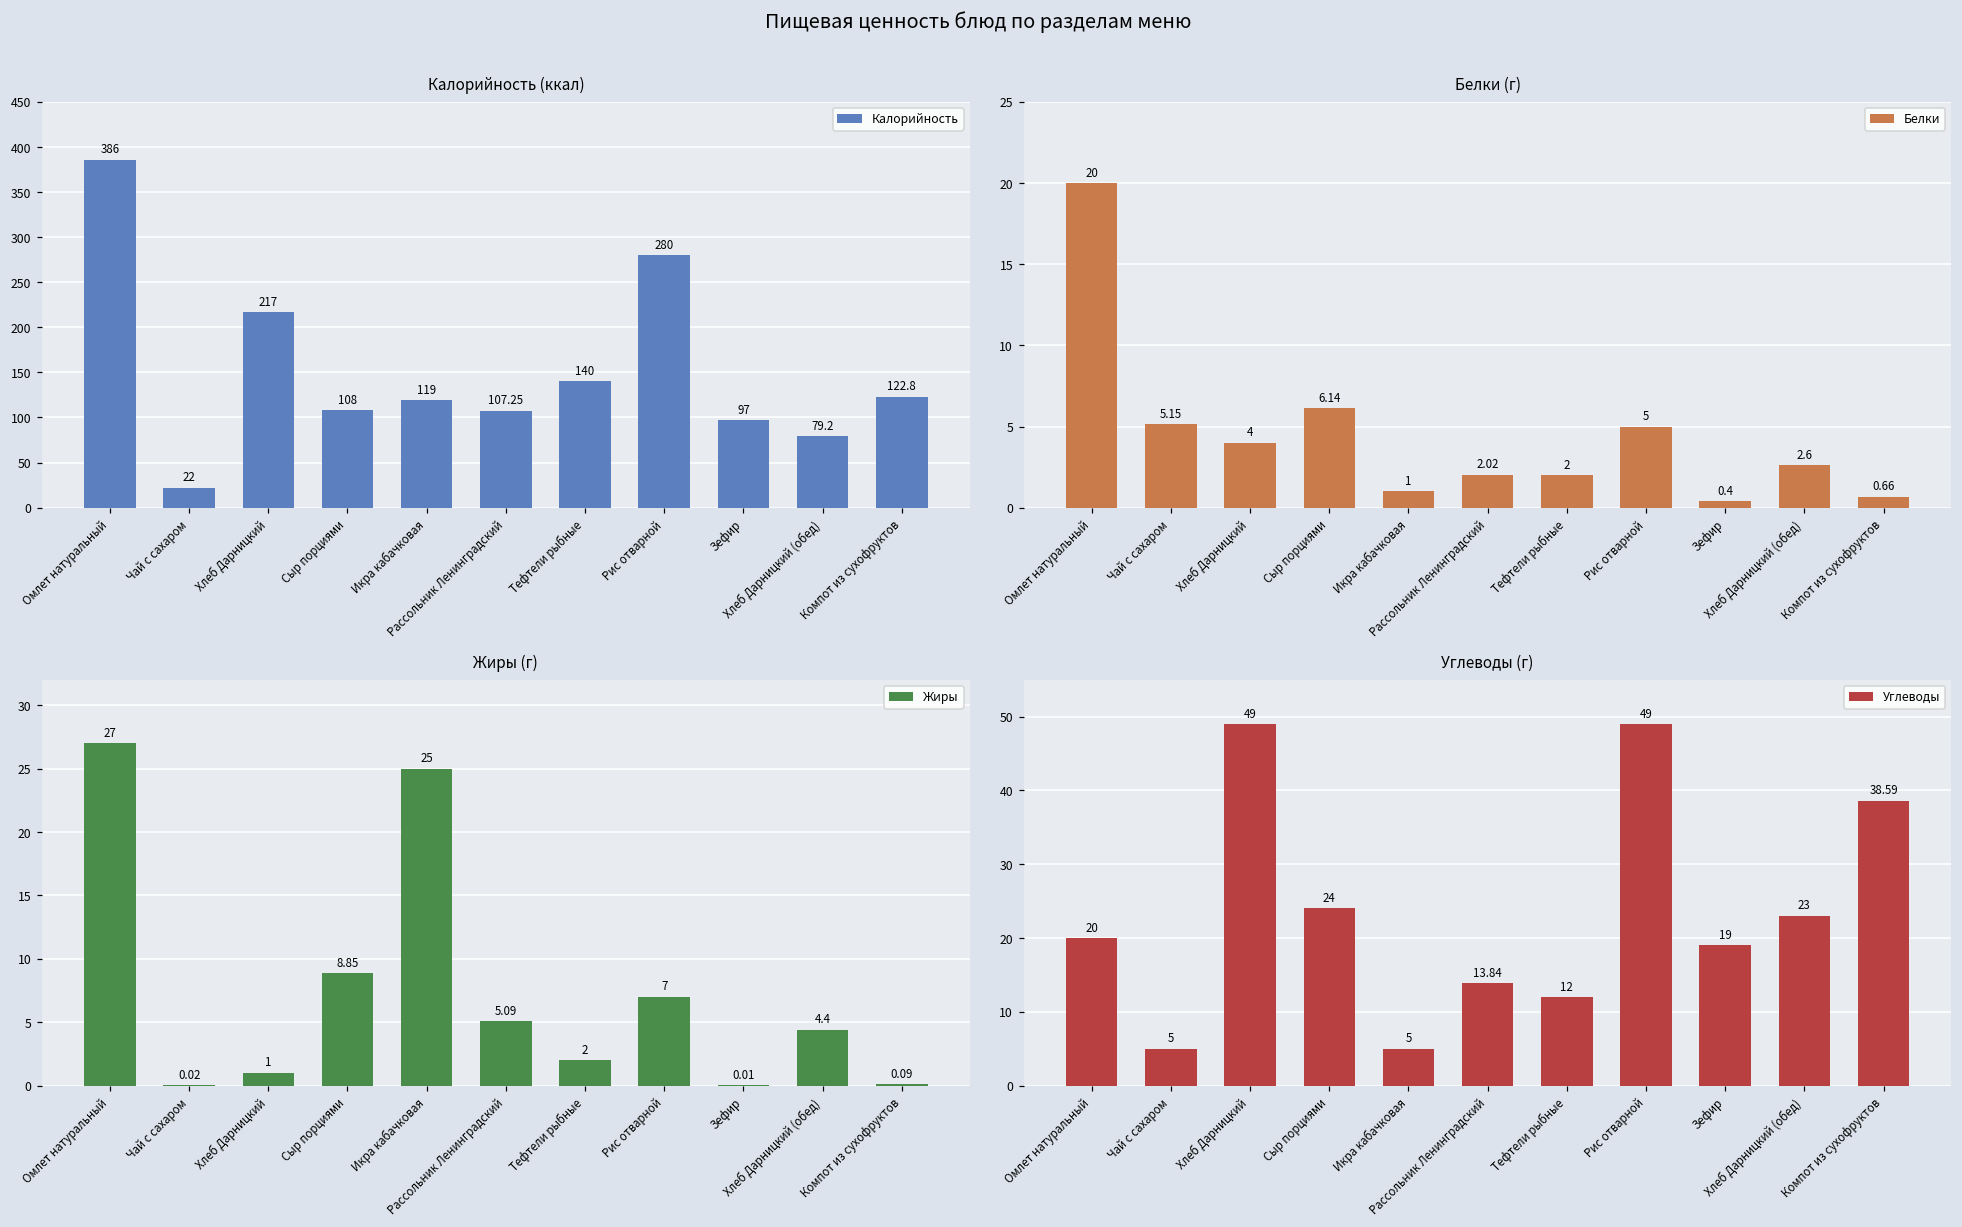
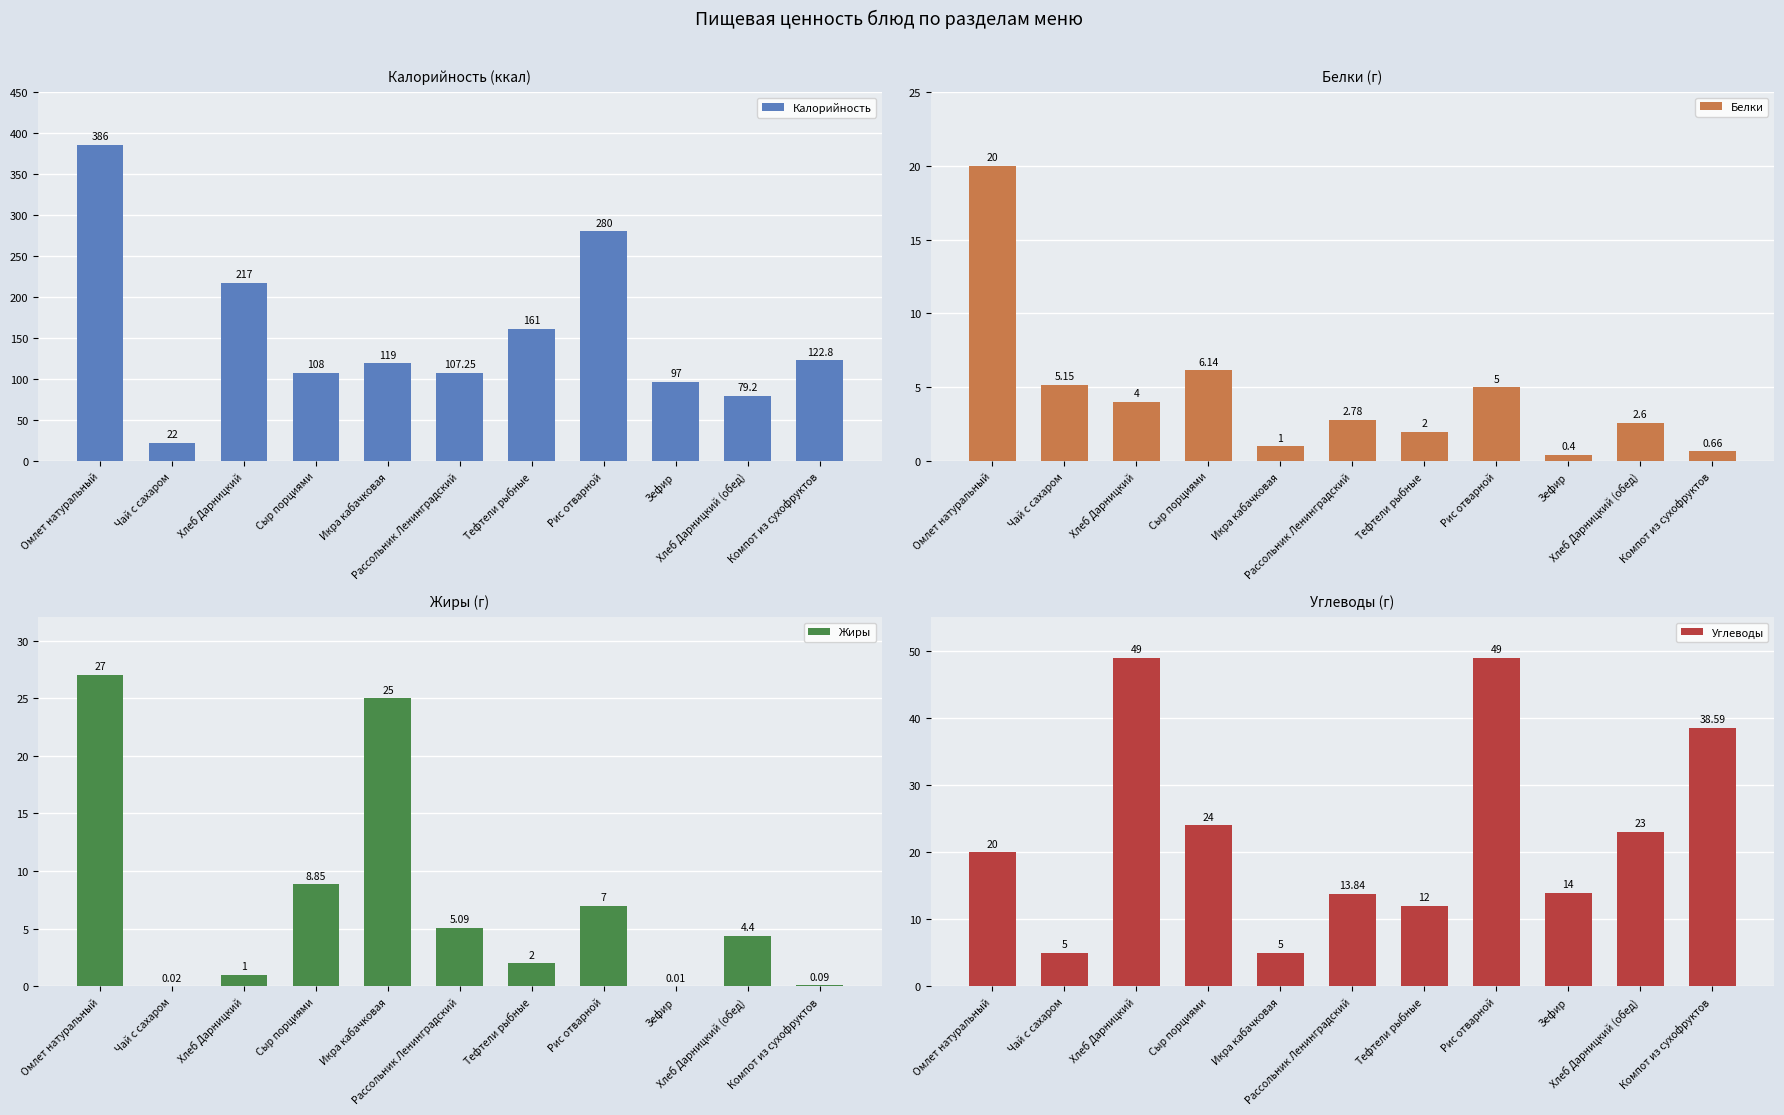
Калорийность (ккал), Тефтели рыбные: 140 -> 161
Белки (г), Рассольник Ленинградский: 2.02 -> 2.78
Углеводы (г), Зефир: 19 -> 14
